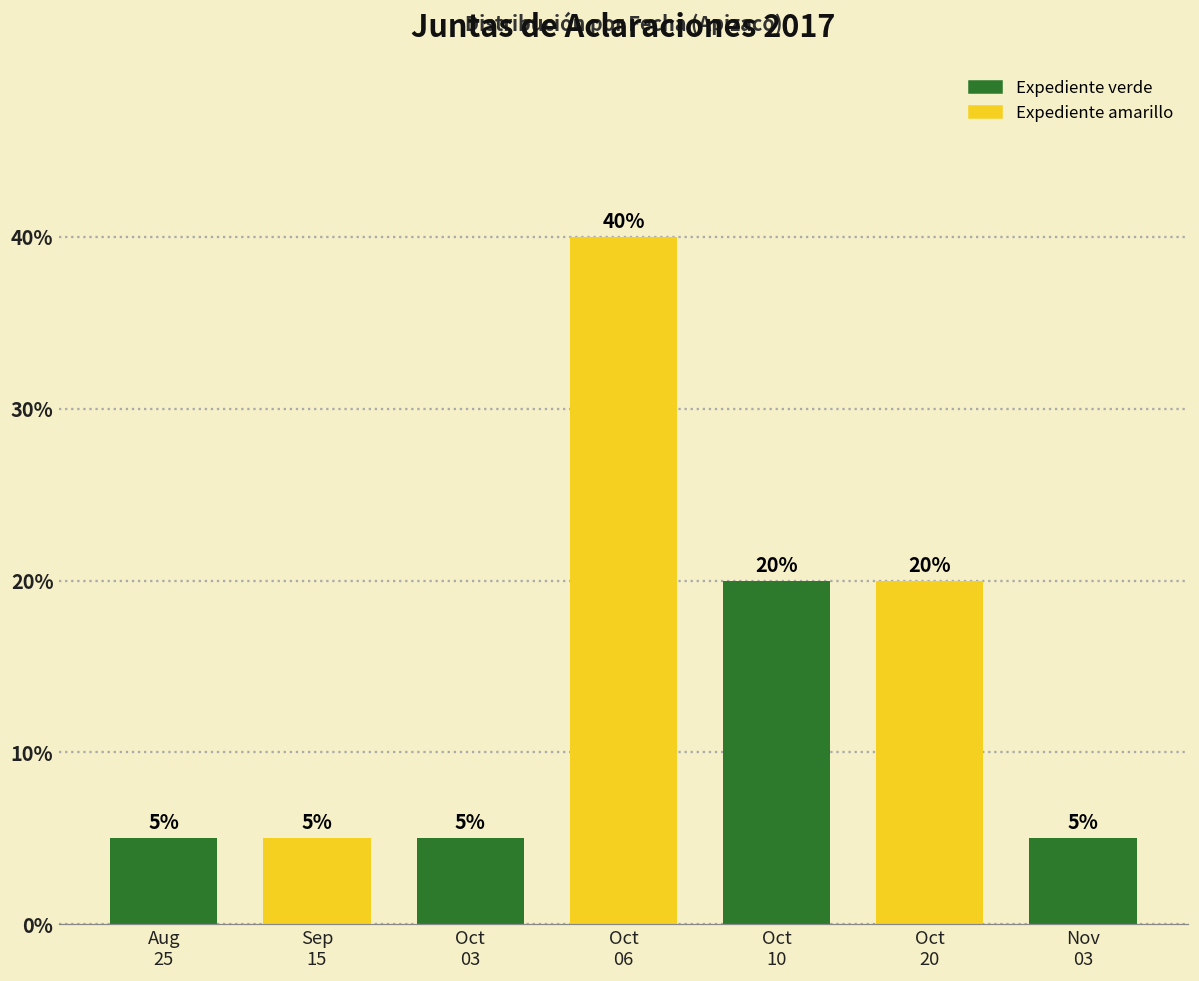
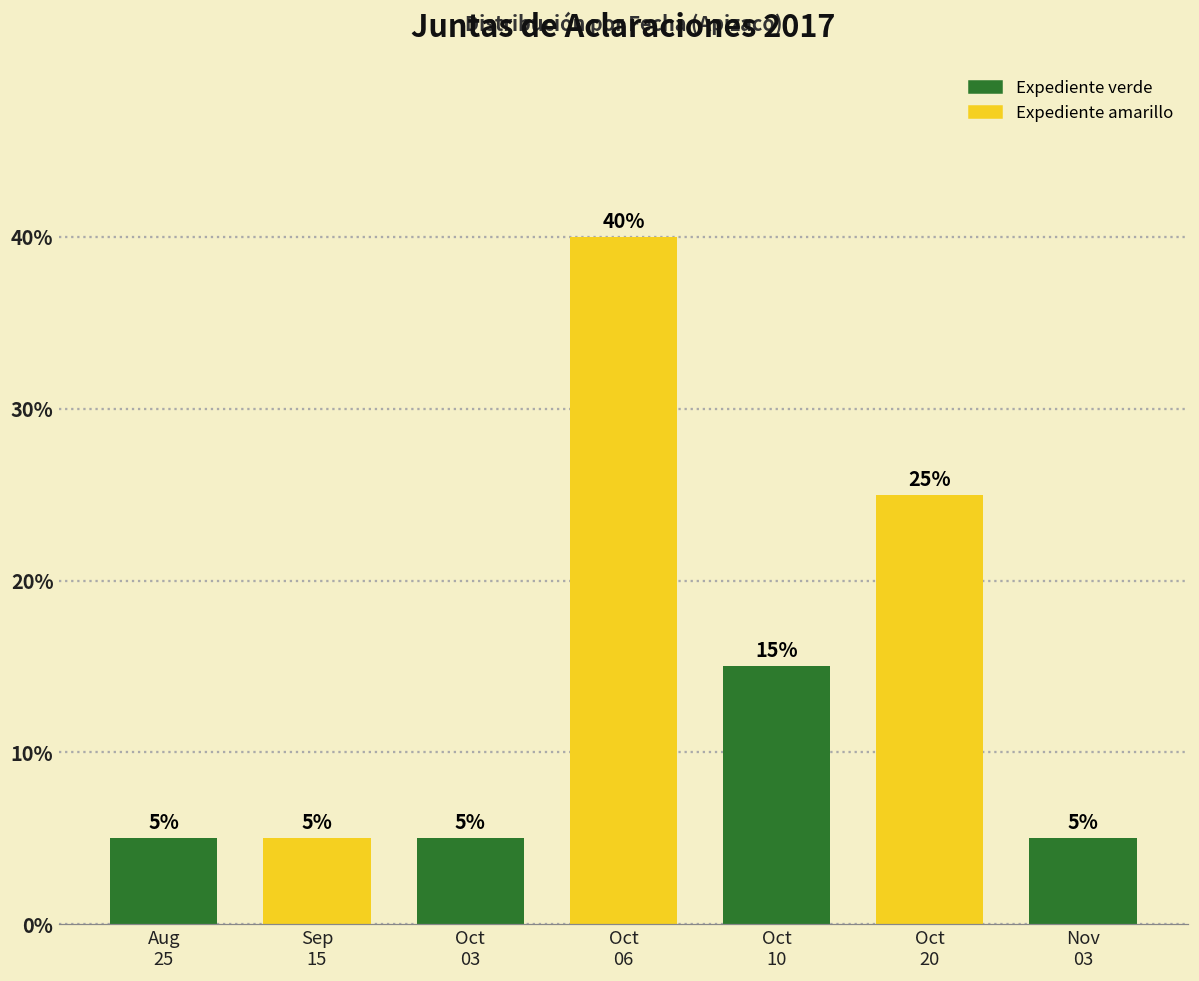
Oct 10: 20% -> 15%
Oct 20: 20% -> 25%
